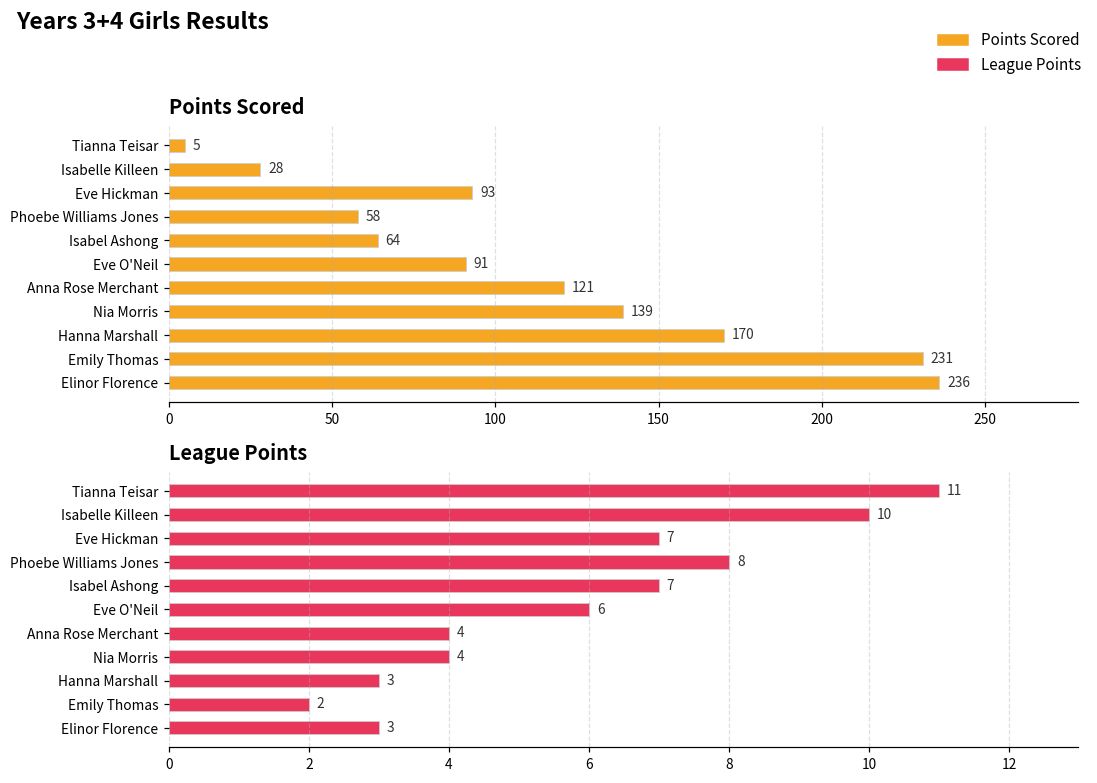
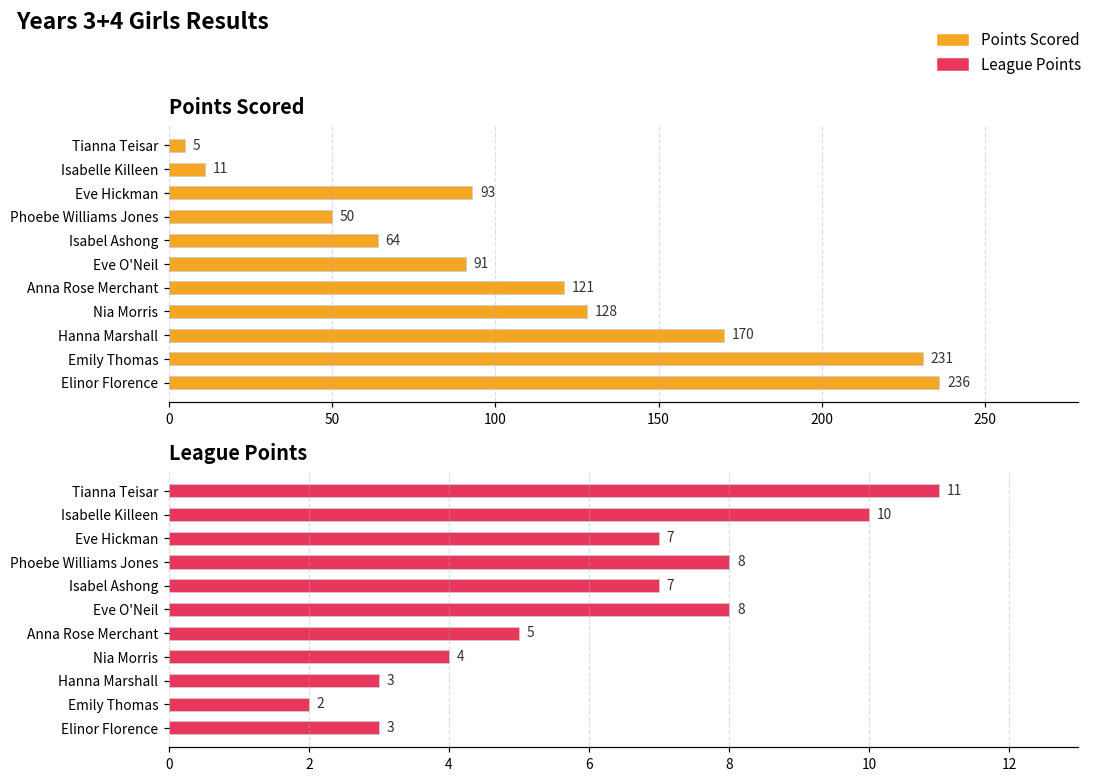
Points Scored, Isabelle Killeen: 28 -> 11
Points Scored, Phoebe Williams Jones: 58 -> 50
Points Scored, Nia Morris: 139 -> 128
League Points, Eve O'Neil: 6 -> 8
League Points, Anna Rose Merchant: 4 -> 5
